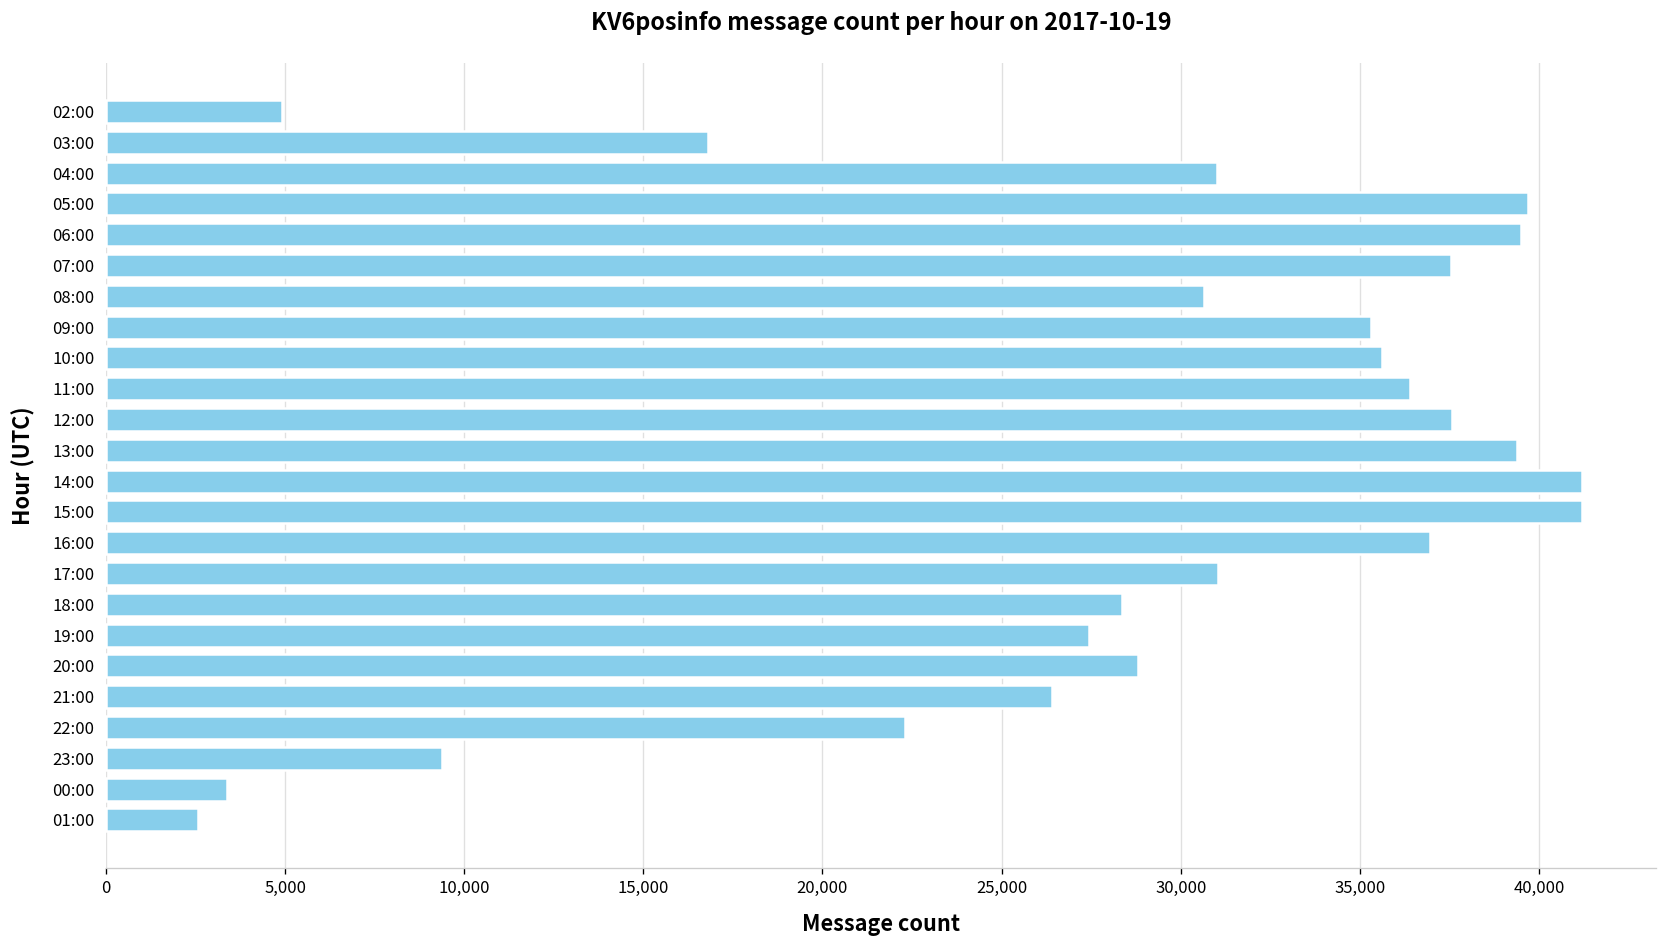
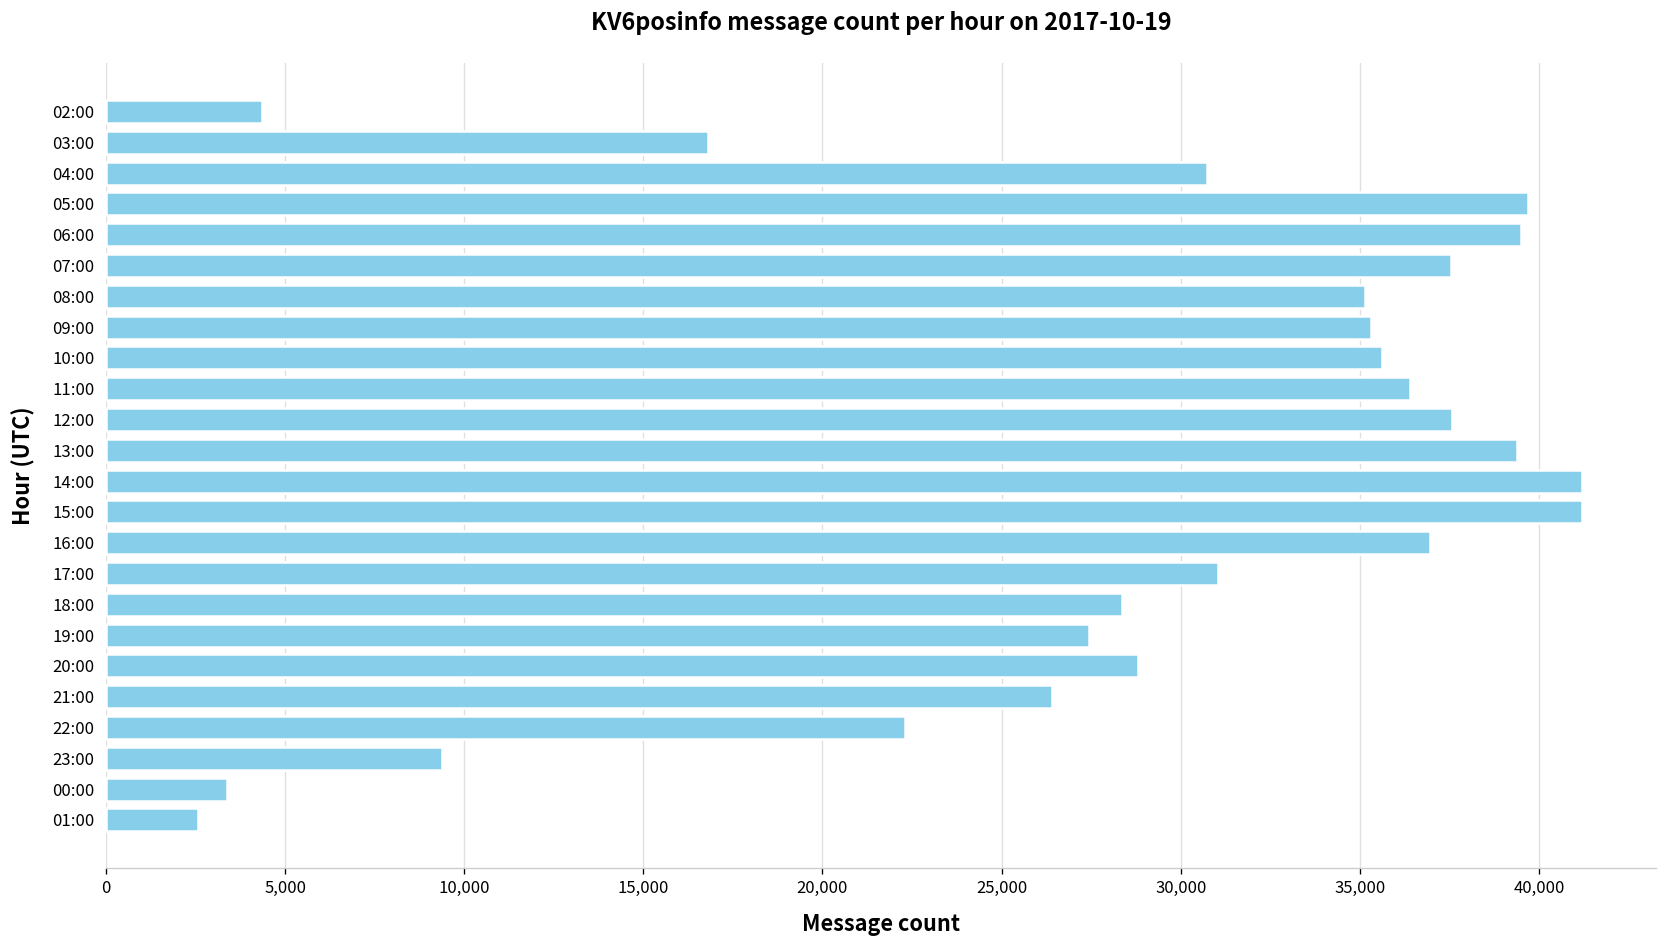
02:00: 4,900 -> 4,400
04:00: 31,000 -> 30,700
08:00: 30,600 -> 35,100
